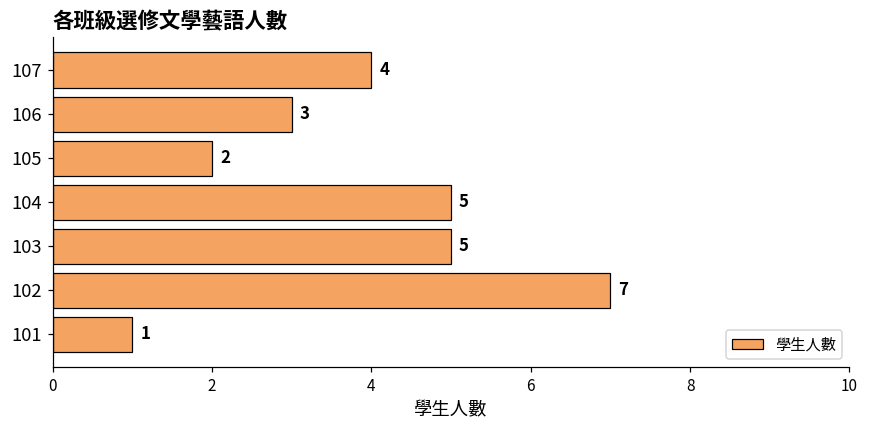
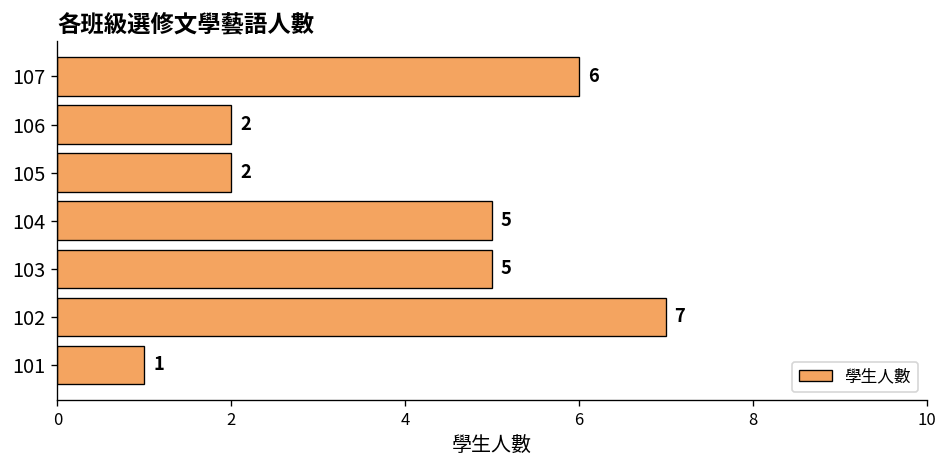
107: 4 -> 6
106: 3 -> 2
